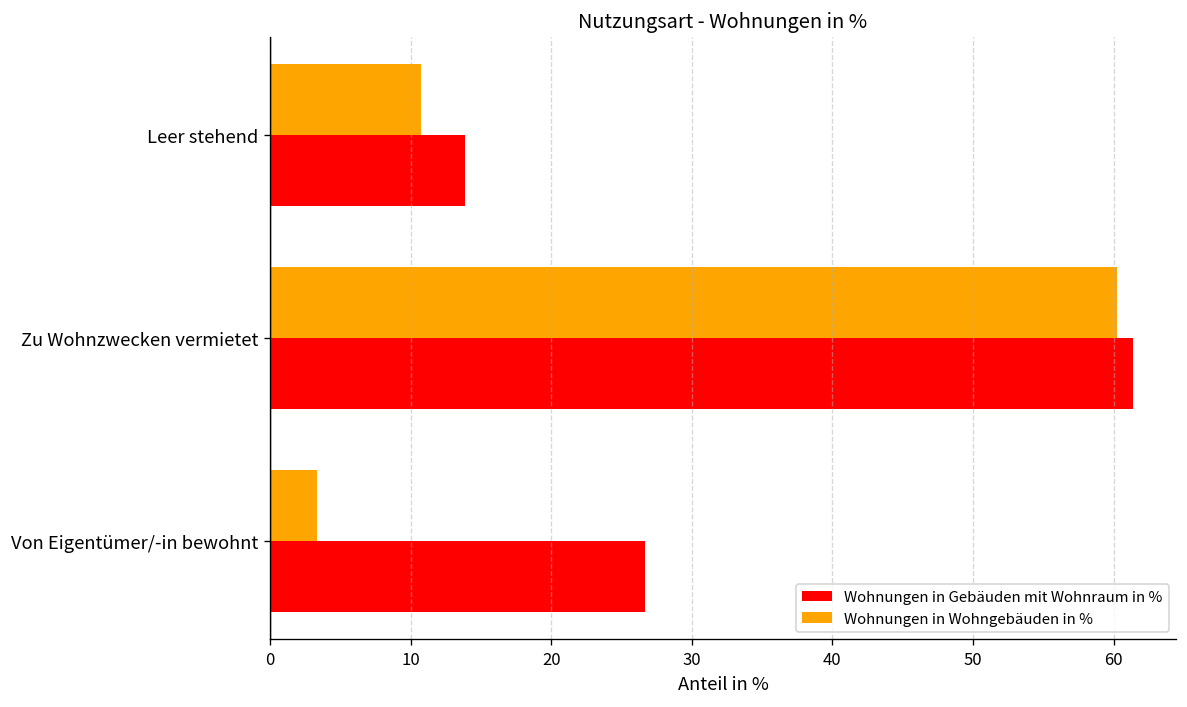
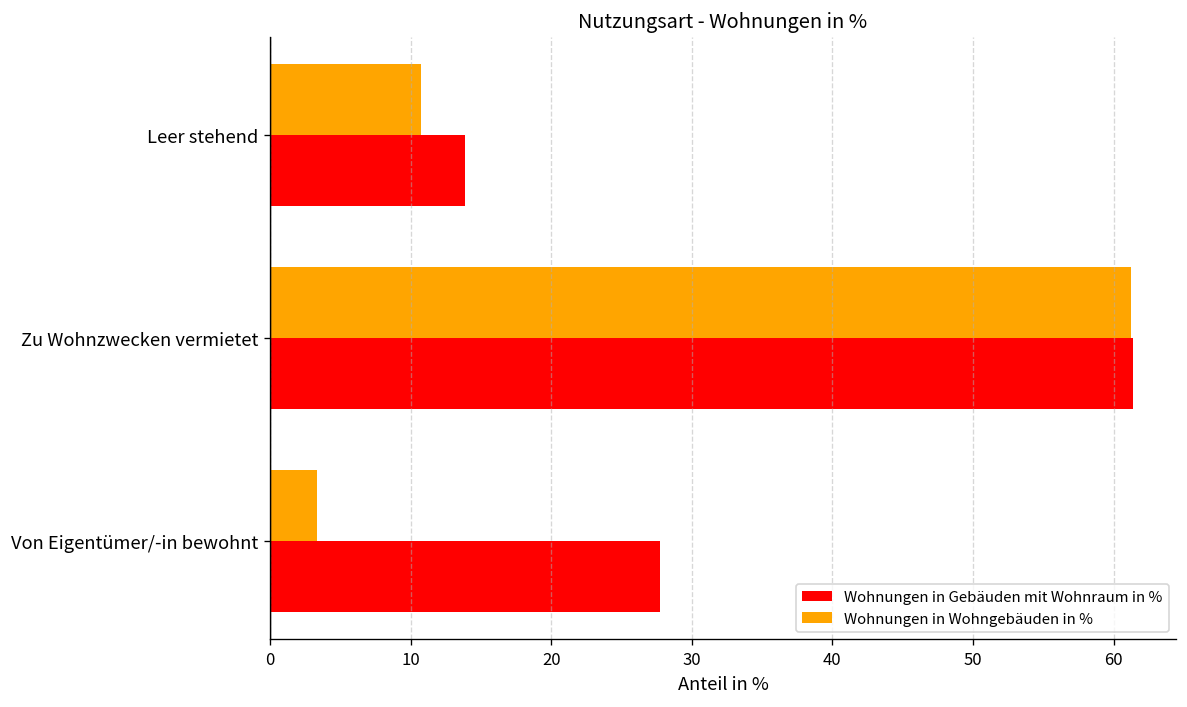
Wohnungen in Wohngebäuden in %, Zu Wohnzwecken vermietet: 60.3 -> 61.2
Wohnungen in Gebäuden mit Wohnraum in %, Von Eigentümer/-in bewohnt: 26.7 -> 27.7
